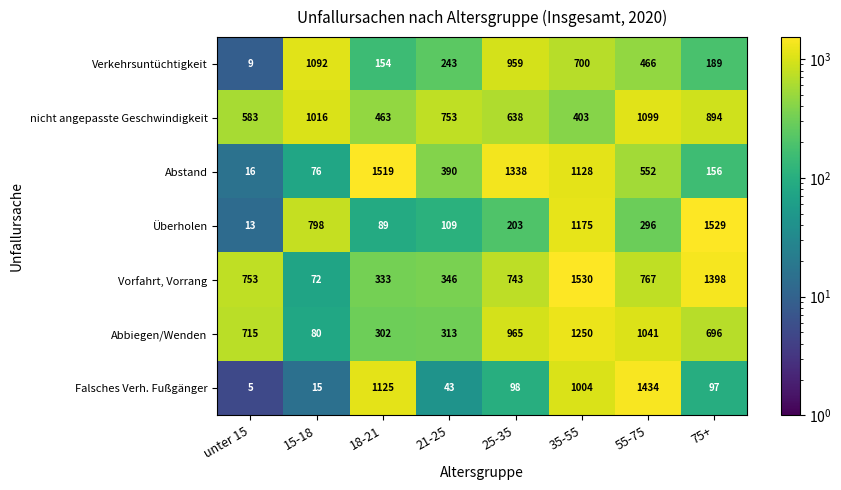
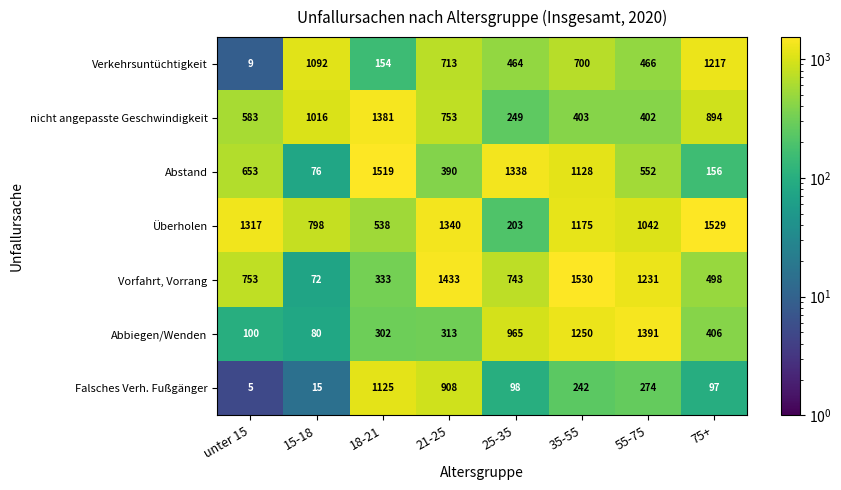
Verkehrsuntüchtigkeit, 21-25: 243 -> 713
Verkehrsuntüchtigkeit, 25-35: 959 -> 464
Verkehrsuntüchtigkeit, 75+: 189 -> 1217
nicht angepasste Geschwindigkeit, 18-21: 463 -> 1381
nicht angepasste Geschwindigkeit, 25-35: 638 -> 249
nicht angepasste Geschwindigkeit, 55-75: 1099 -> 402
Abstand, unter 15: 16 -> 653
Überholen, unter 15: 13 -> 1317
Überholen, 18-21: 89 -> 538
Überholen, 21-25: 109 -> 1340
Überholen, 55-75: 296 -> 1042
Vorfahrt, Vorrang, 21-25: 346 -> 1433
Vorfahrt, Vorrang, 55-75: 767 -> 1231
Vorfahrt, Vorrang, 75+: 1398 -> 498
Abbiegen/Wenden, unter 15: 715 -> 100
Abbiegen/Wenden, 55-75: 1041 -> 1391
Abbiegen/Wenden, 75+: 696 -> 406
Falsches Verh. Fußgänger, 21-25: 43 -> 908
Falsches Verh. Fußgänger, 35-55: 1004 -> 242
Falsches Verh. Fußgänger, 55-75: 1434 -> 274
